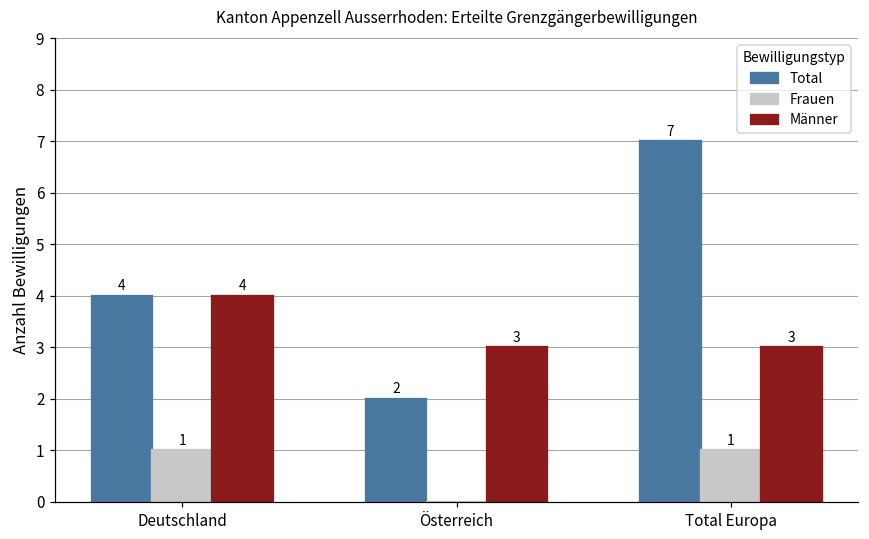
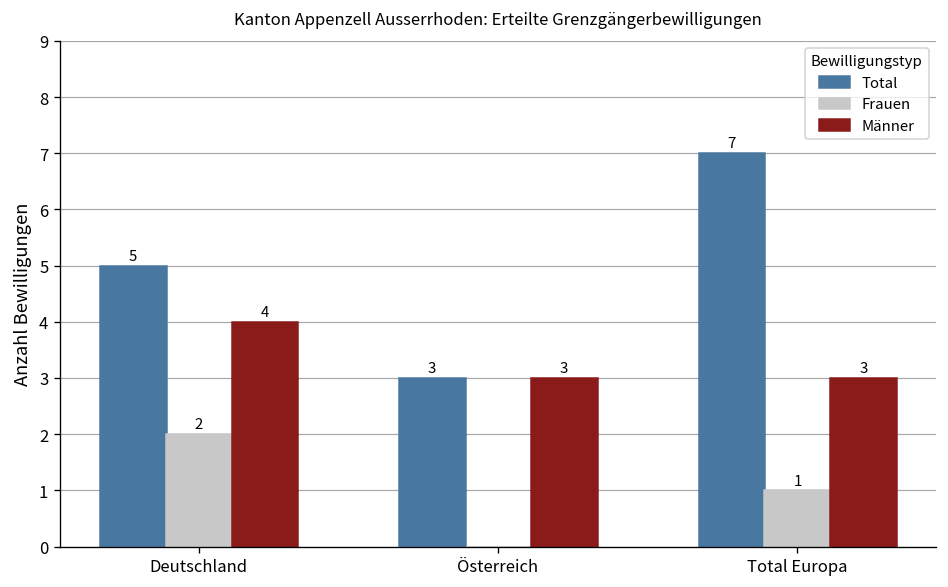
Total, Deutschland: 4 -> 5
Frauen, Deutschland: 1 -> 2
Total, Österreich: 2 -> 3
